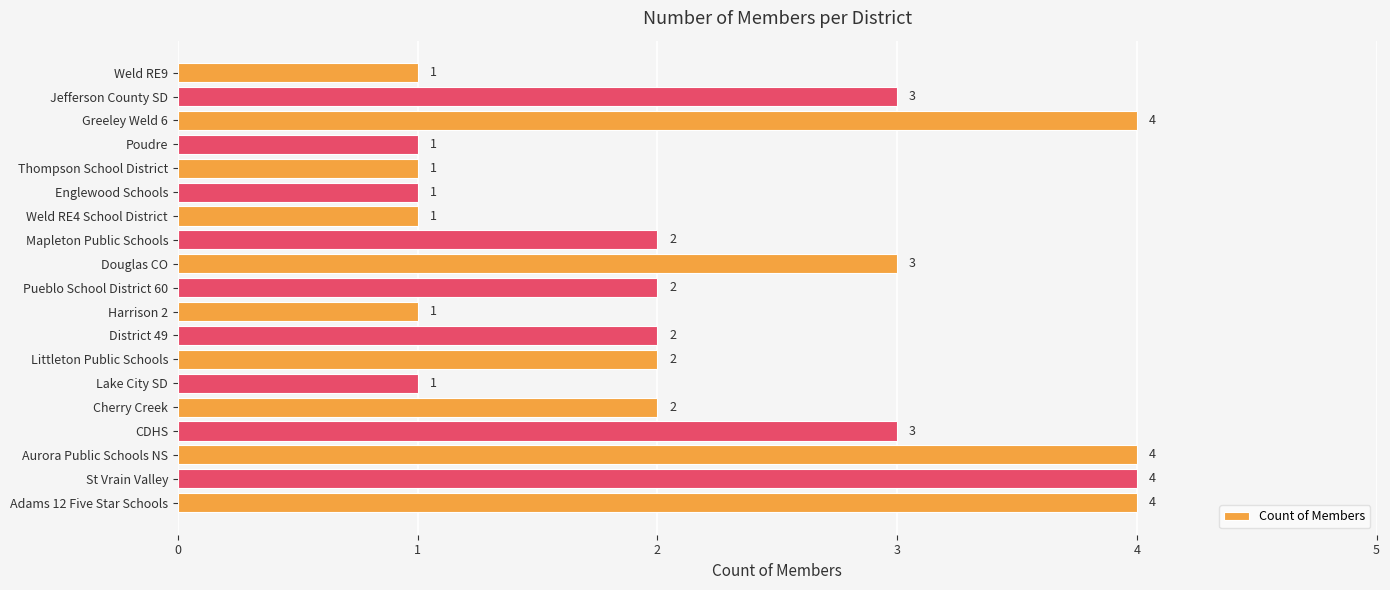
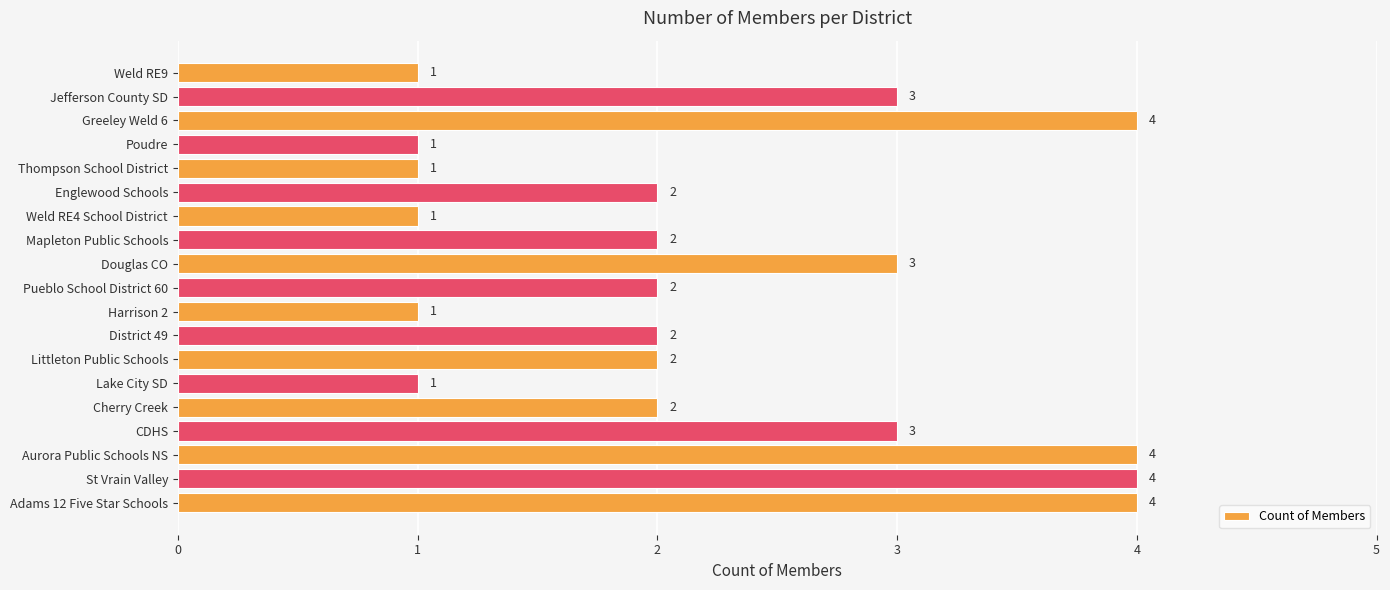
Englewood Schools: 1 -> 2
